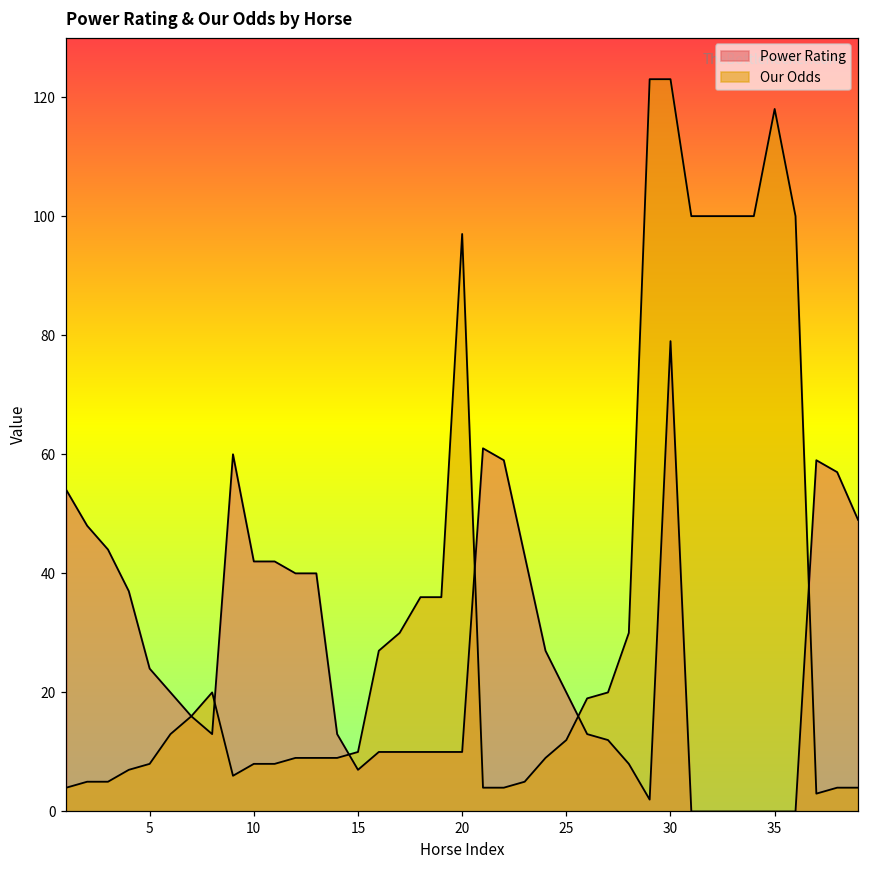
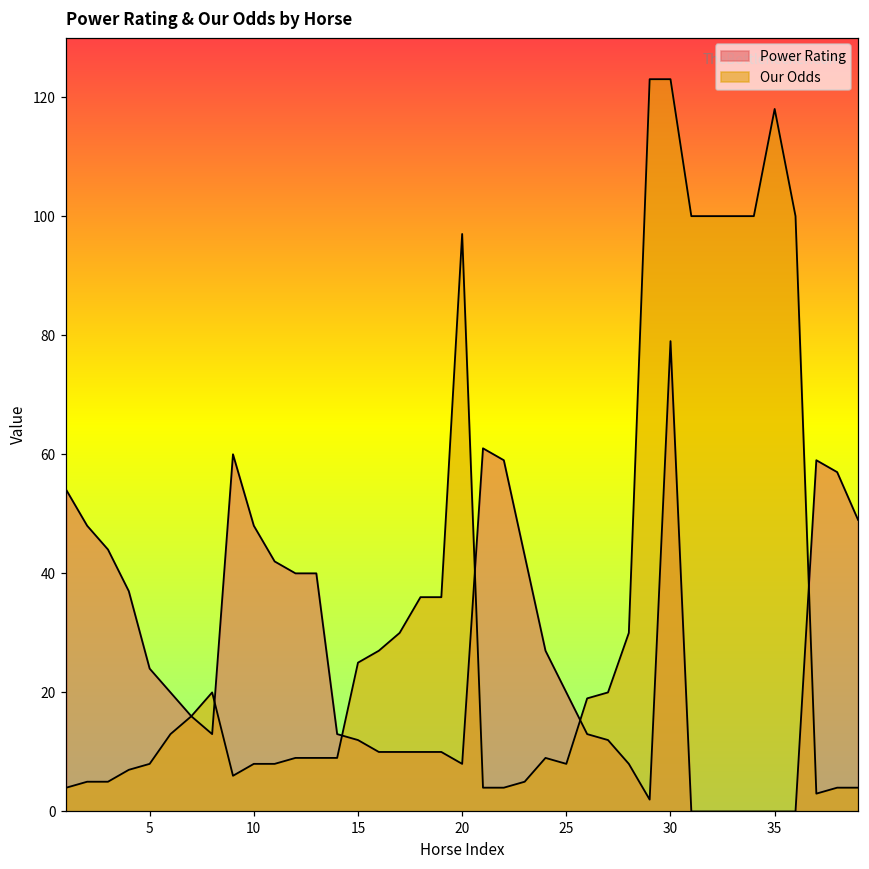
Power Rating, 10: 42 -> 48
Power Rating, 15: 7 -> 12
Our Odds, 15: 10 -> 25
Power Rating, 20: 10 -> 8
Our Odds, 25: 12 -> 8
